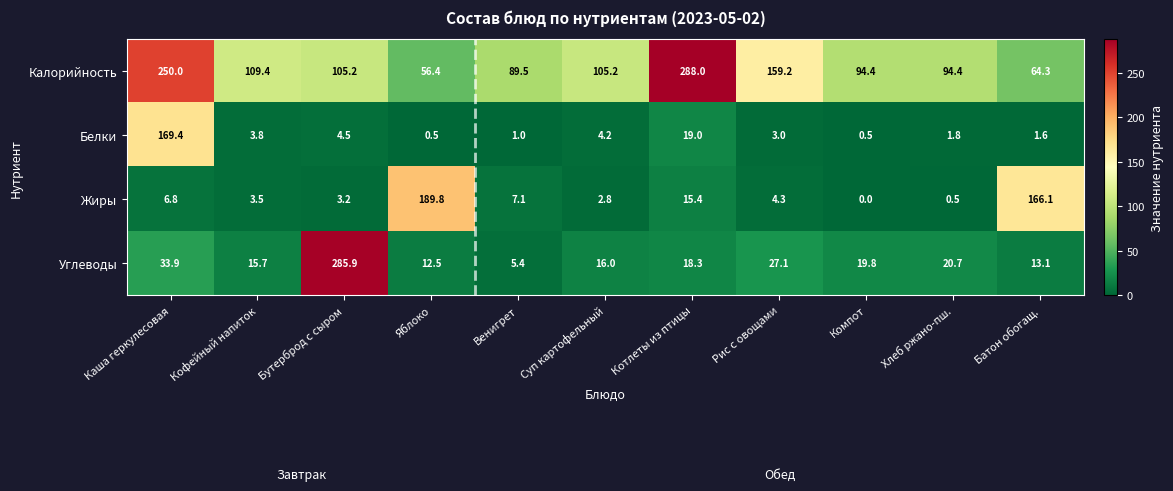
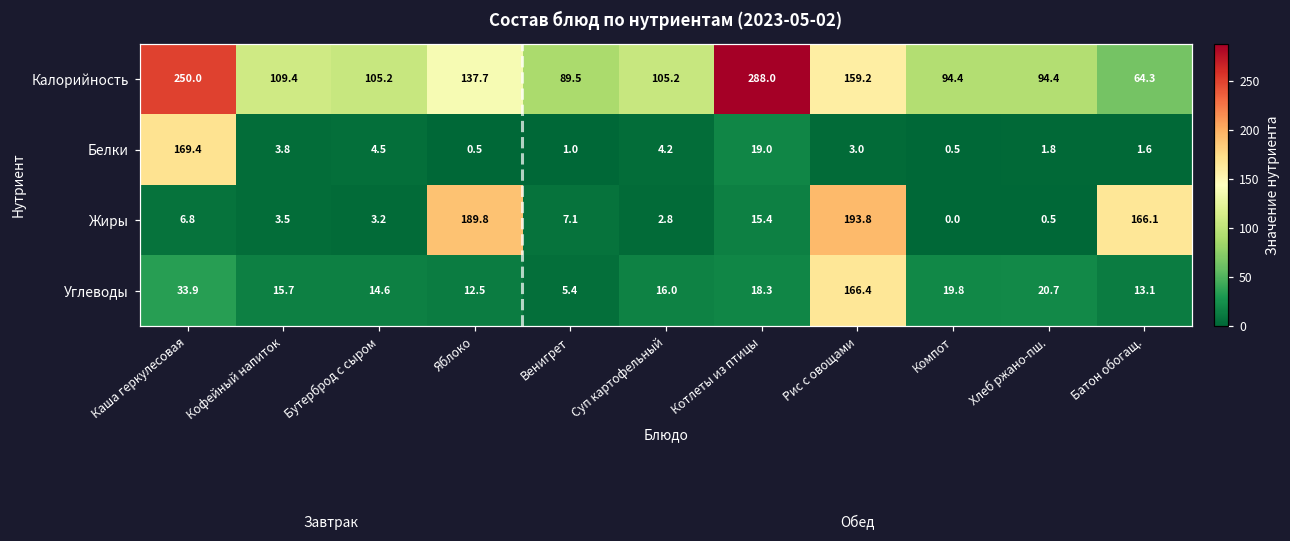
Калорийность, Яблоко: 56.4 -> 137.7
Жиры, Рис с овощами: 4.3 -> 193.8
Углеводы, Бутерброд с сыром: 285.9 -> 14.6
Углеводы, Рис с овощами: 27.1 -> 166.4
